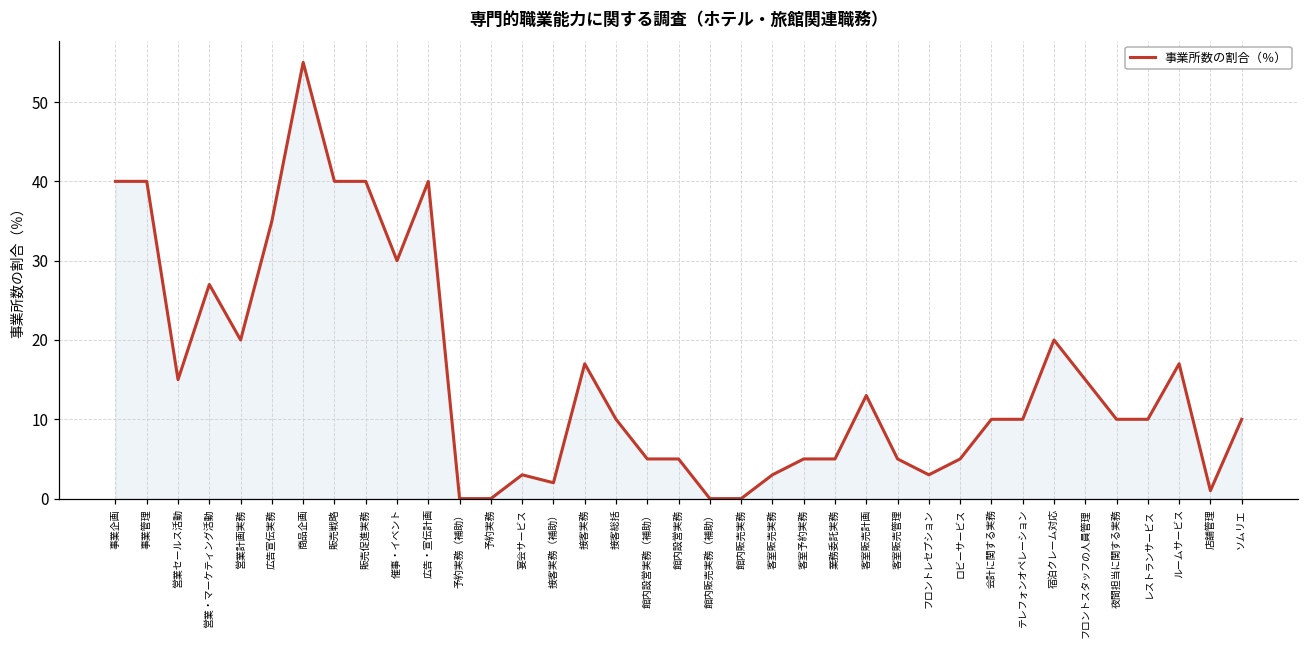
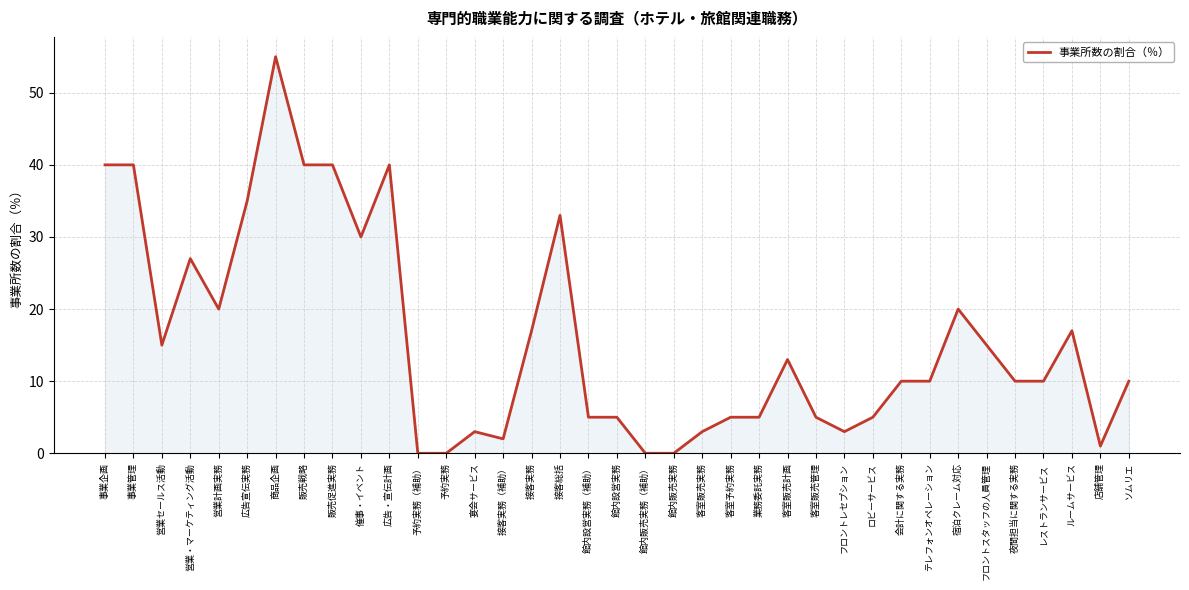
接客総括: 10 -> 33
